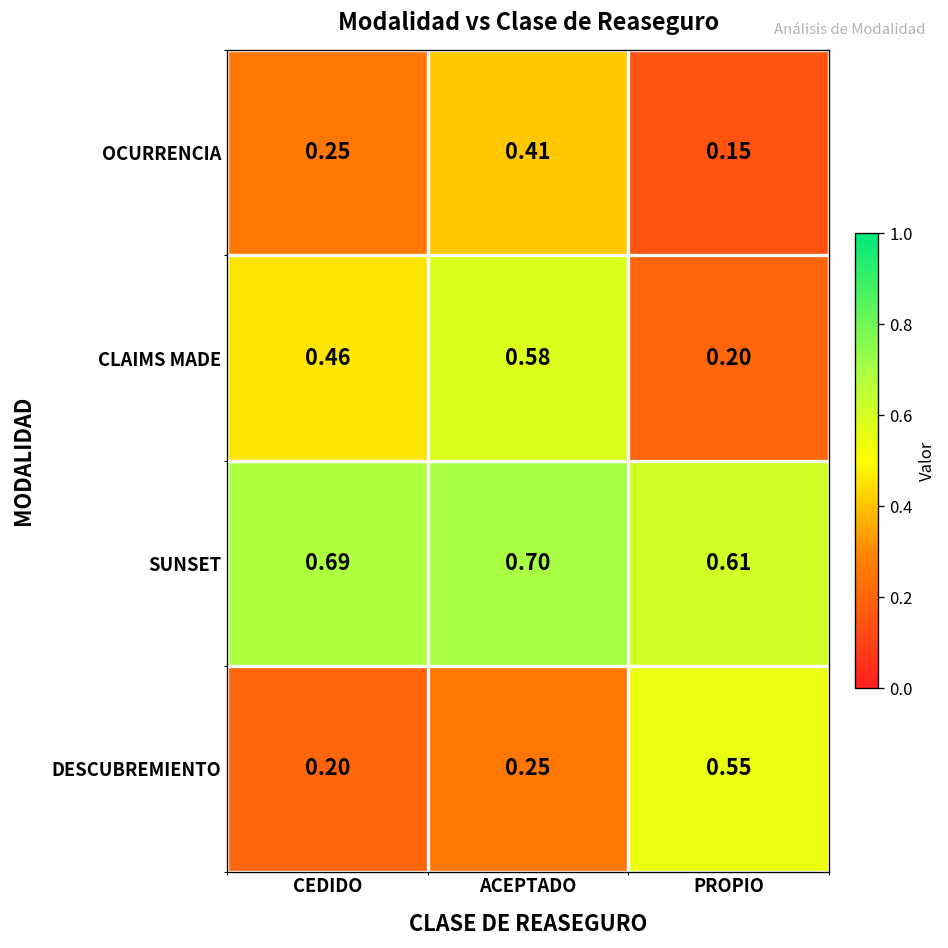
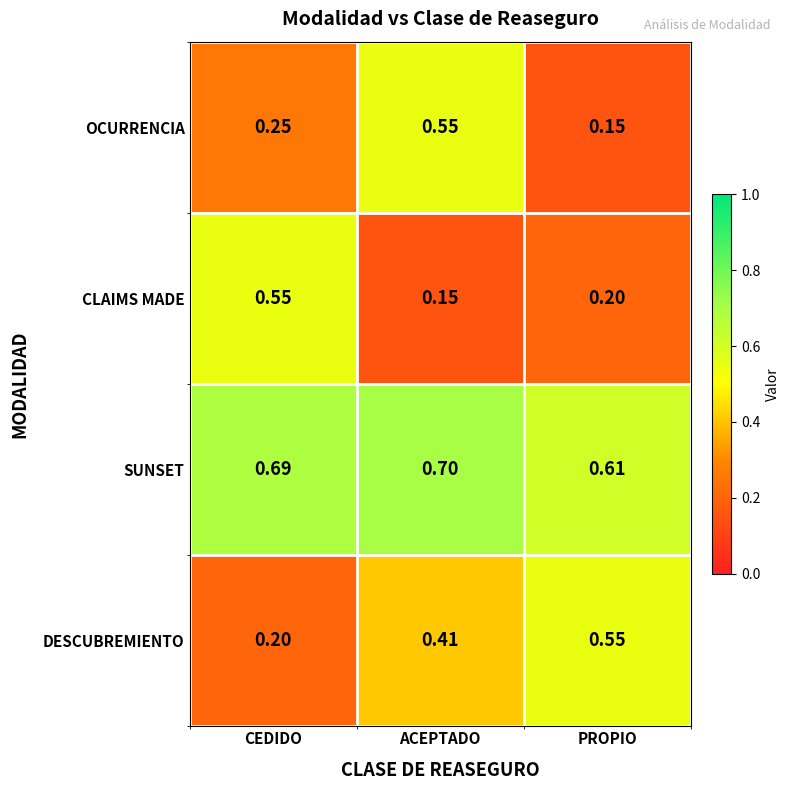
OCURRENCIA, ACEPTADO: 0.41 -> 0.55
CLAIMS MADE, CEDIDO: 0.46 -> 0.55
CLAIMS MADE, ACEPTADO: 0.58 -> 0.15
DESCUBREMIENTO, ACEPTADO: 0.25 -> 0.41
